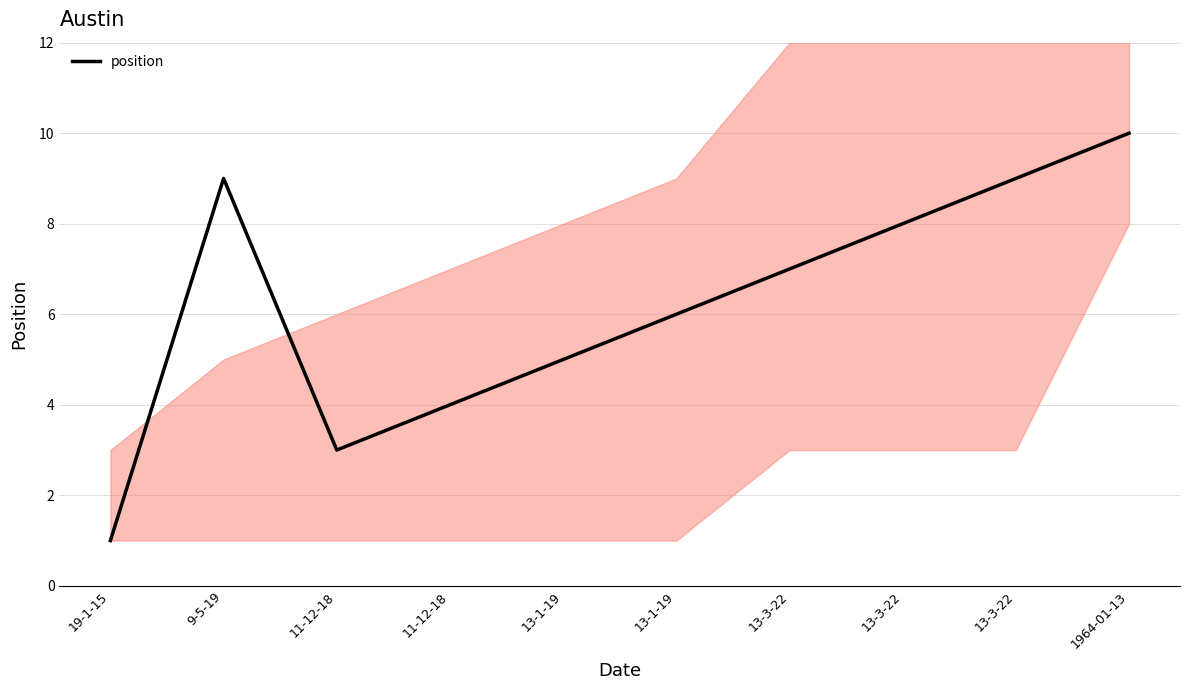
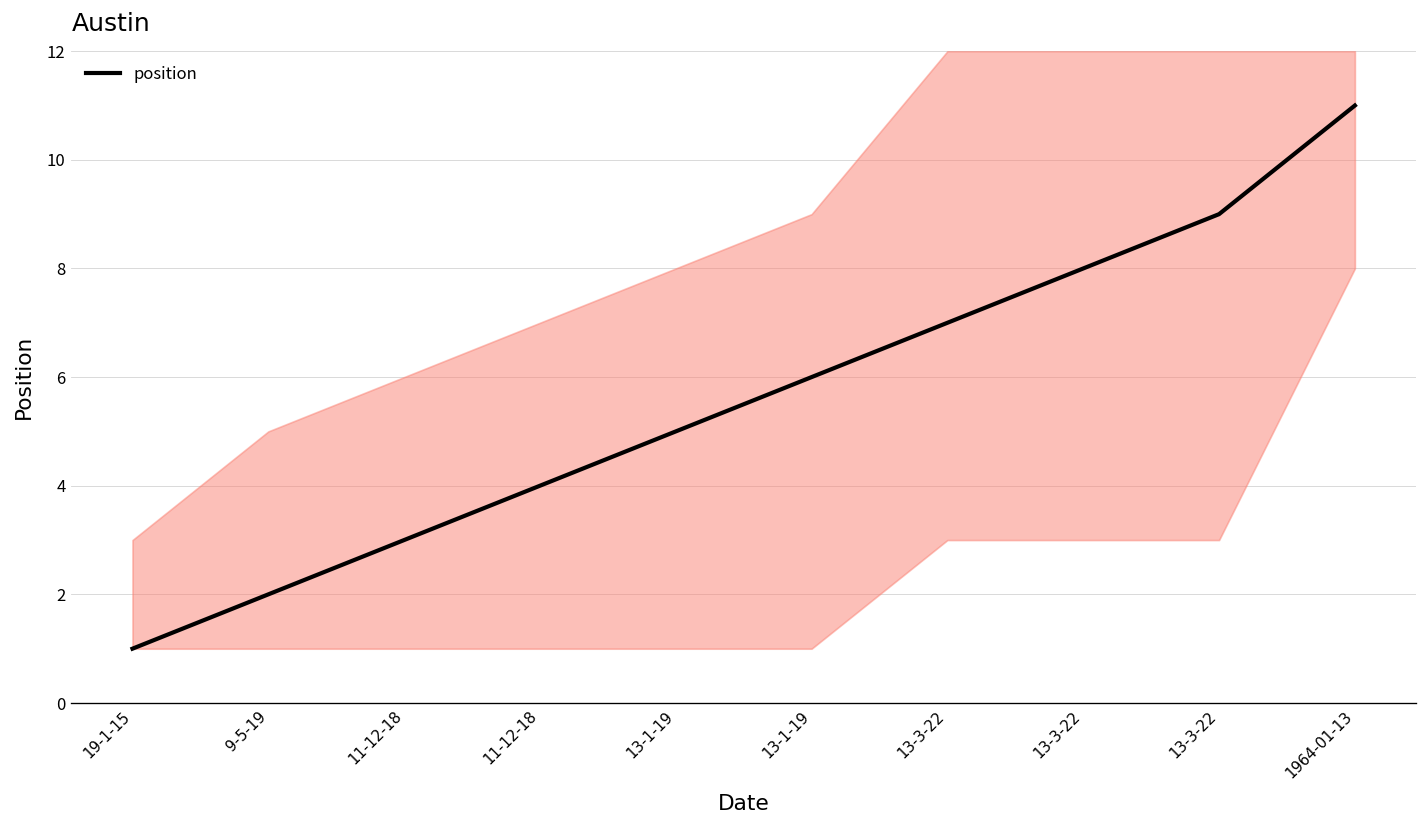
position, 9-5-19: 9 -> 2
position, 1964-01-13: 10 -> 11
